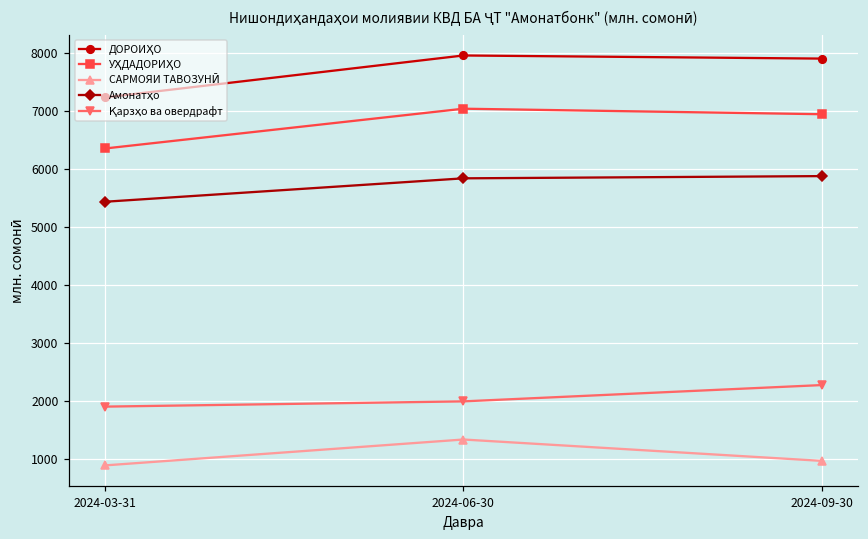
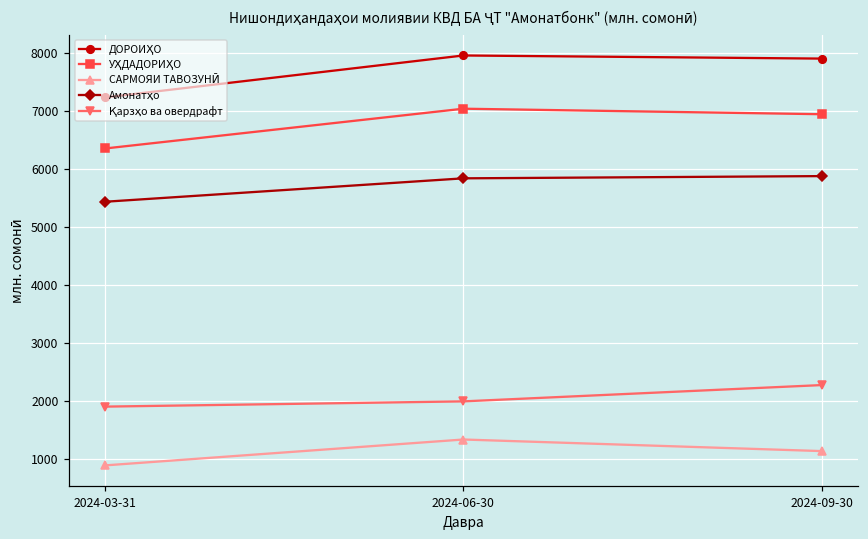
САРМОЯИ ТАВОЗУНӢ, 2024-09-30: 1000 -> 1100
